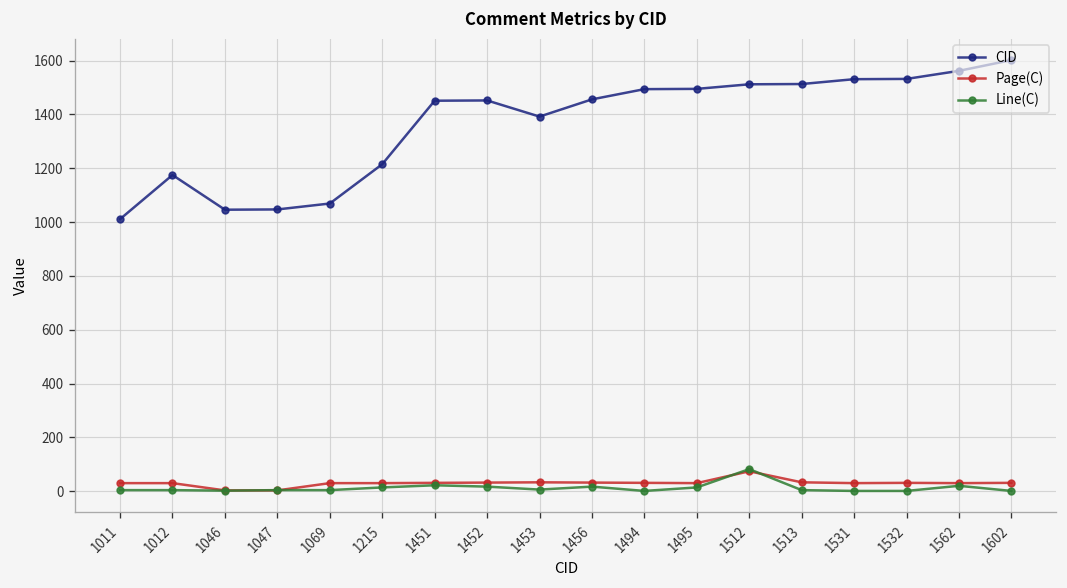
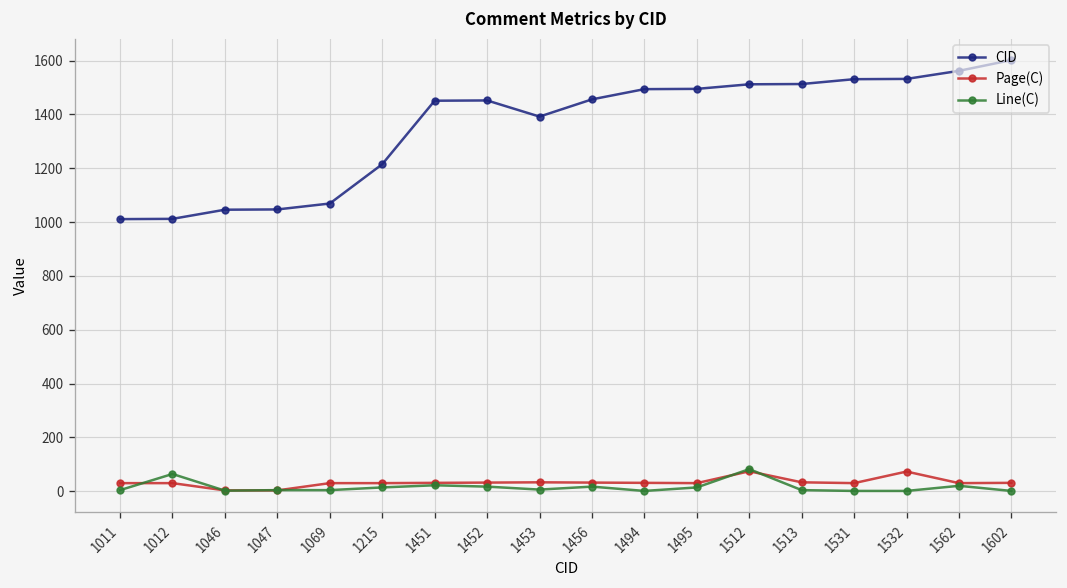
CID, 1012: 1180 -> 1010
Line(C), 1012: 0 -> 60
Page(C), 1532: 30 -> 70
